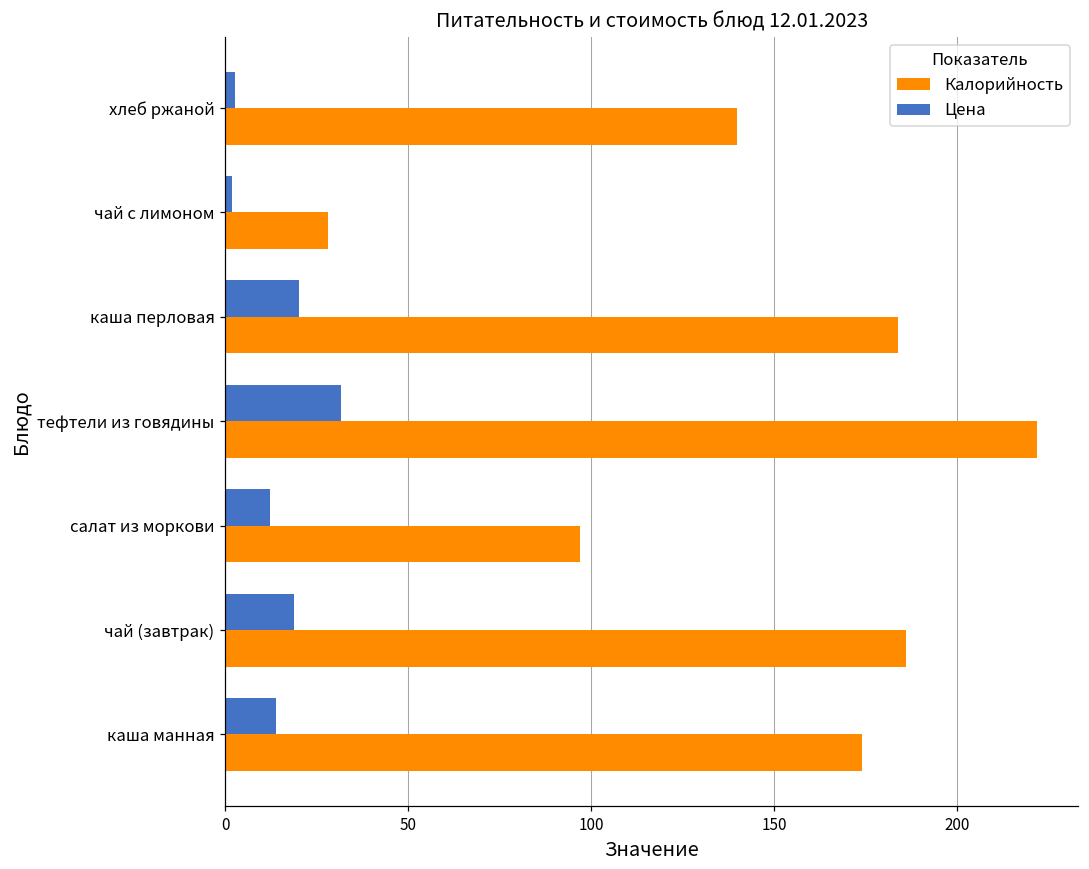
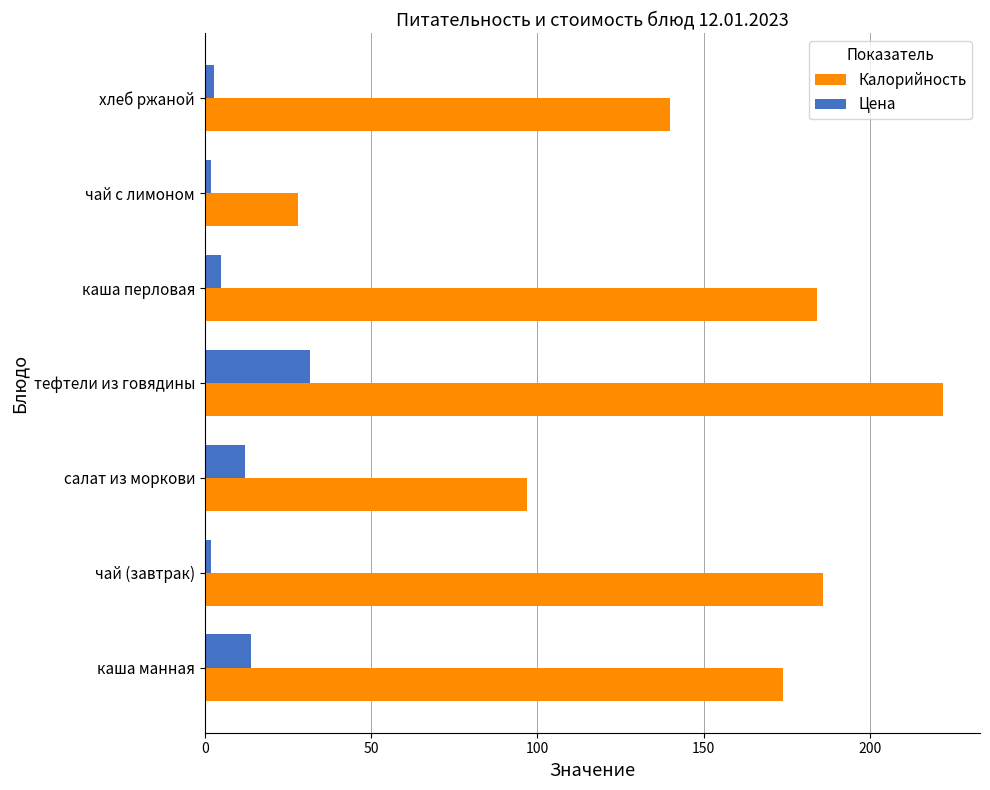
Цена, каша перловая: 20 -> 5
Цена, чай (завтрак): 19 -> 2
